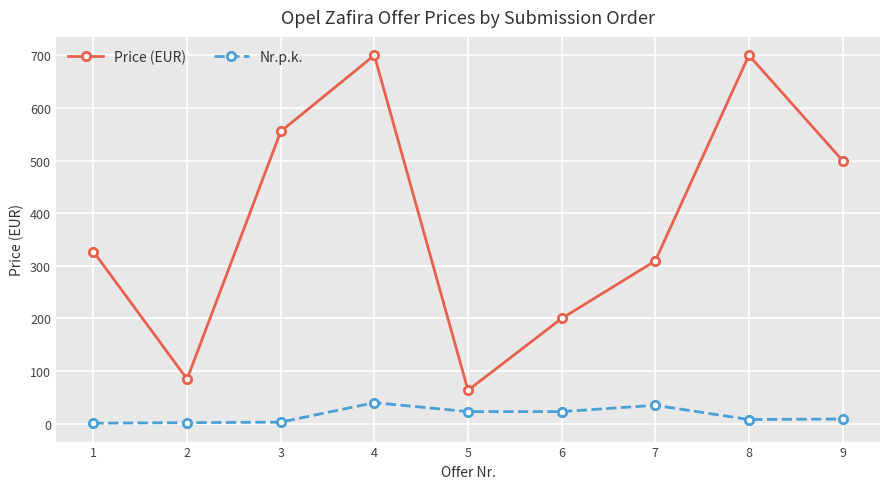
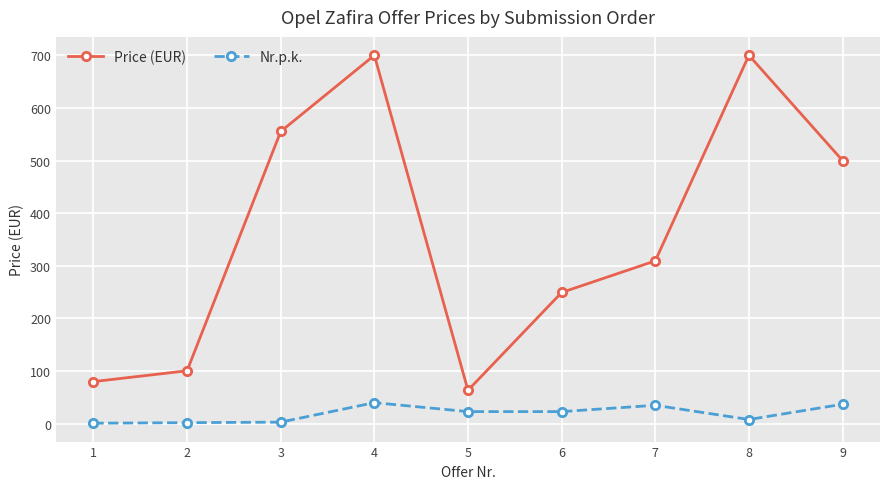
Price (EUR), 1: 330 -> 80
Price (EUR), 2: 80 -> 100
Price (EUR), 6: 200 -> 250
Nr.p.k., 9: 10 -> 40
